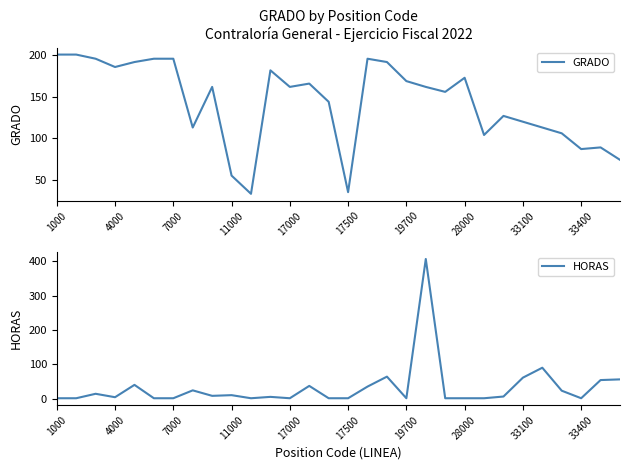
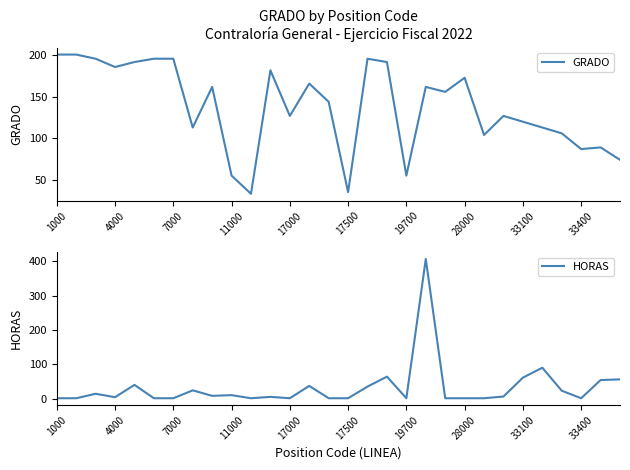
GRADO by Position Code Contraloría General - Ejercicio Fiscal 2022, 17000: 160 -> 130
GRADO by Position Code Contraloría General - Ejercicio Fiscal 2022, 19700: 170 -> 60
